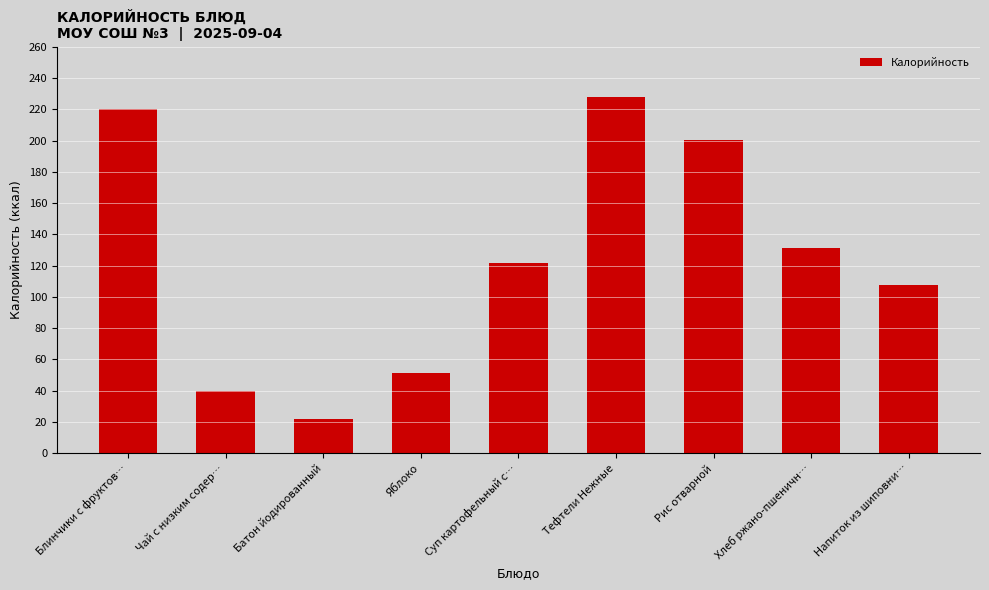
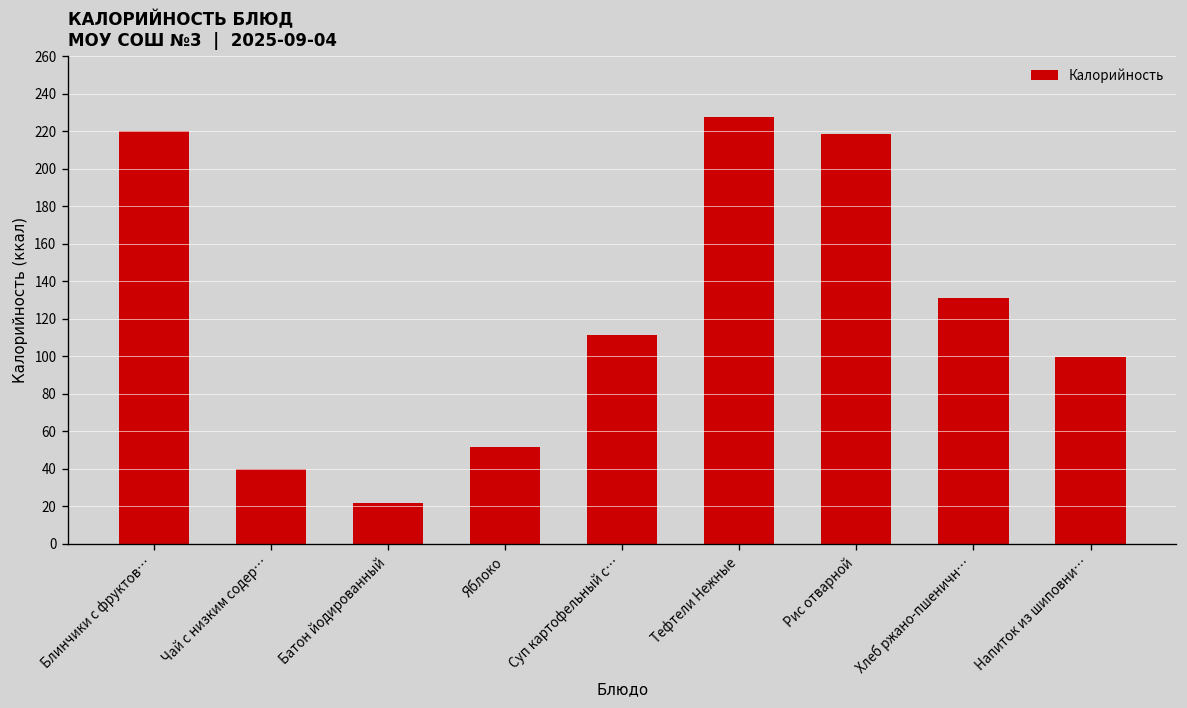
Суп картофельный с…: 121 -> 111
Рис отварной: 201 -> 218
Напиток из шиповни…: 108 -> 100
